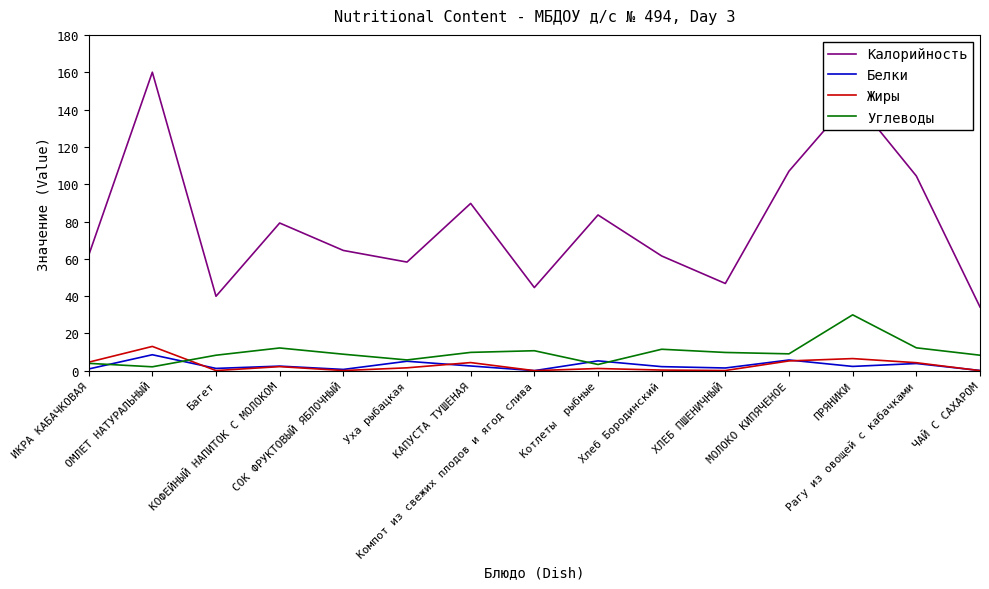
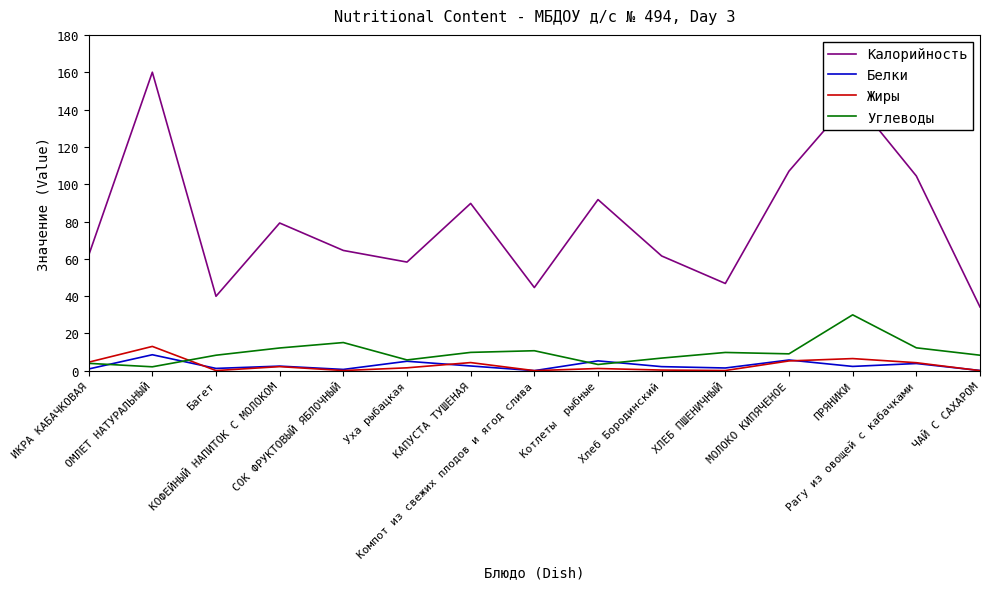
Углеводы, СОК ФРУКТОВЫЙ ЯБЛОЧНЫЙ: 9 -> 15
Калорийность, Котлеты рыбные: 84 -> 92
Углеводы, Хлеб Бородинский: 12 -> 7
